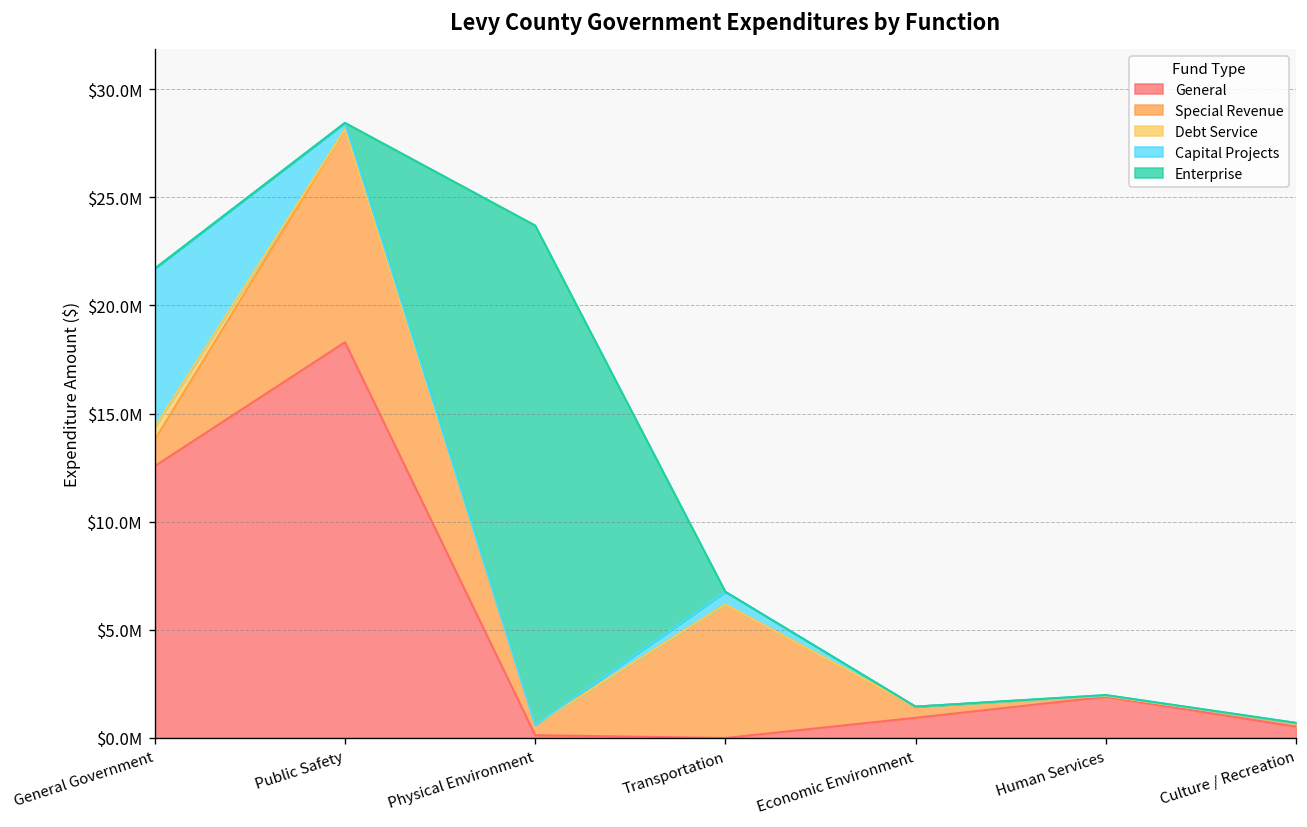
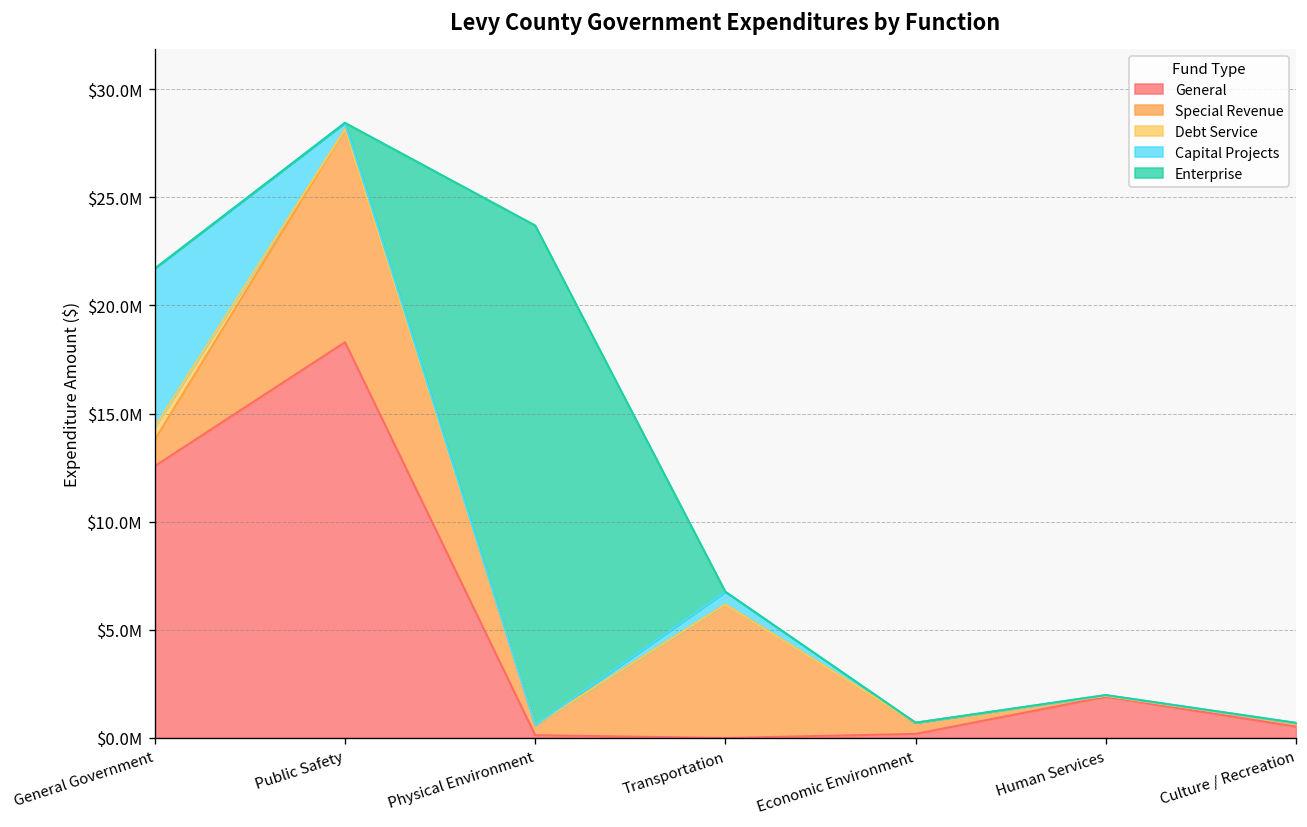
General, Economic Environment: $900000 -> $200000
